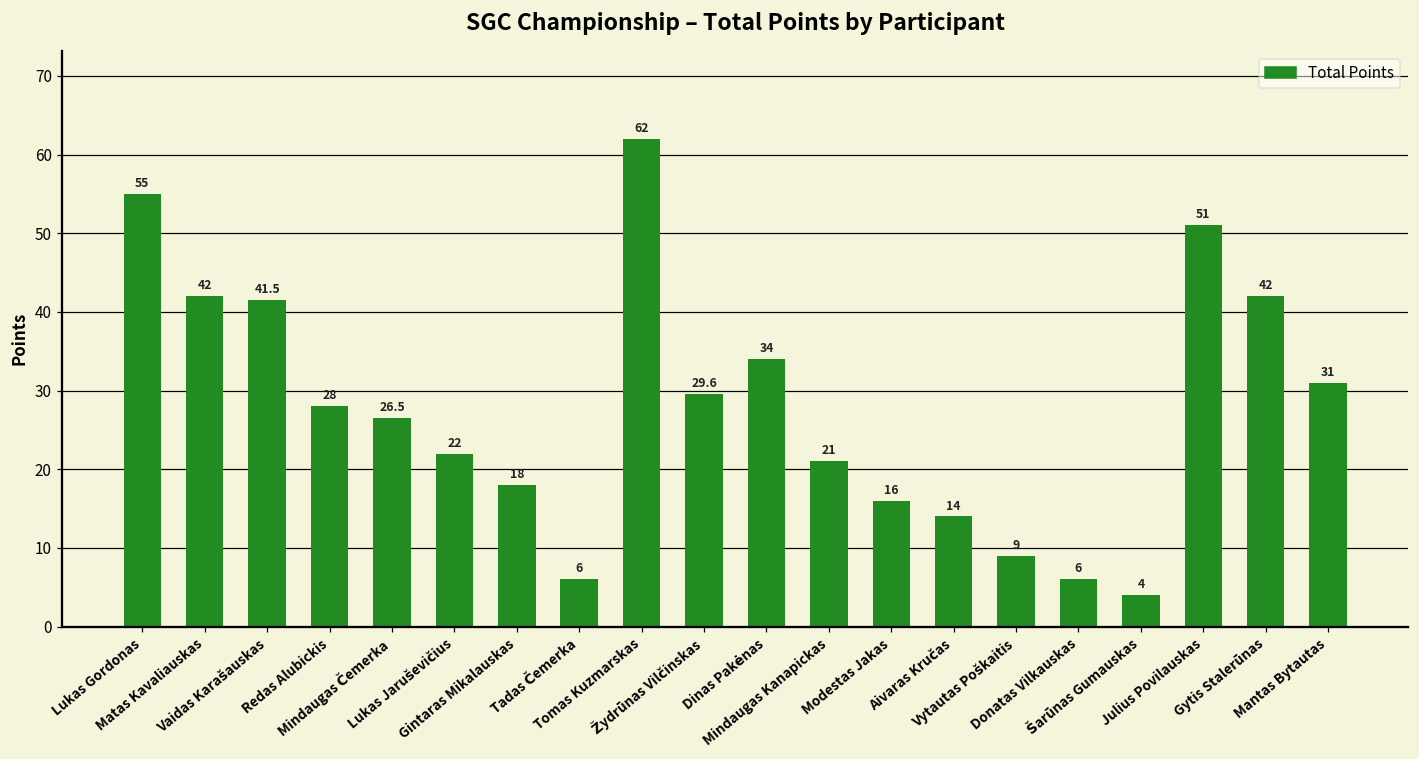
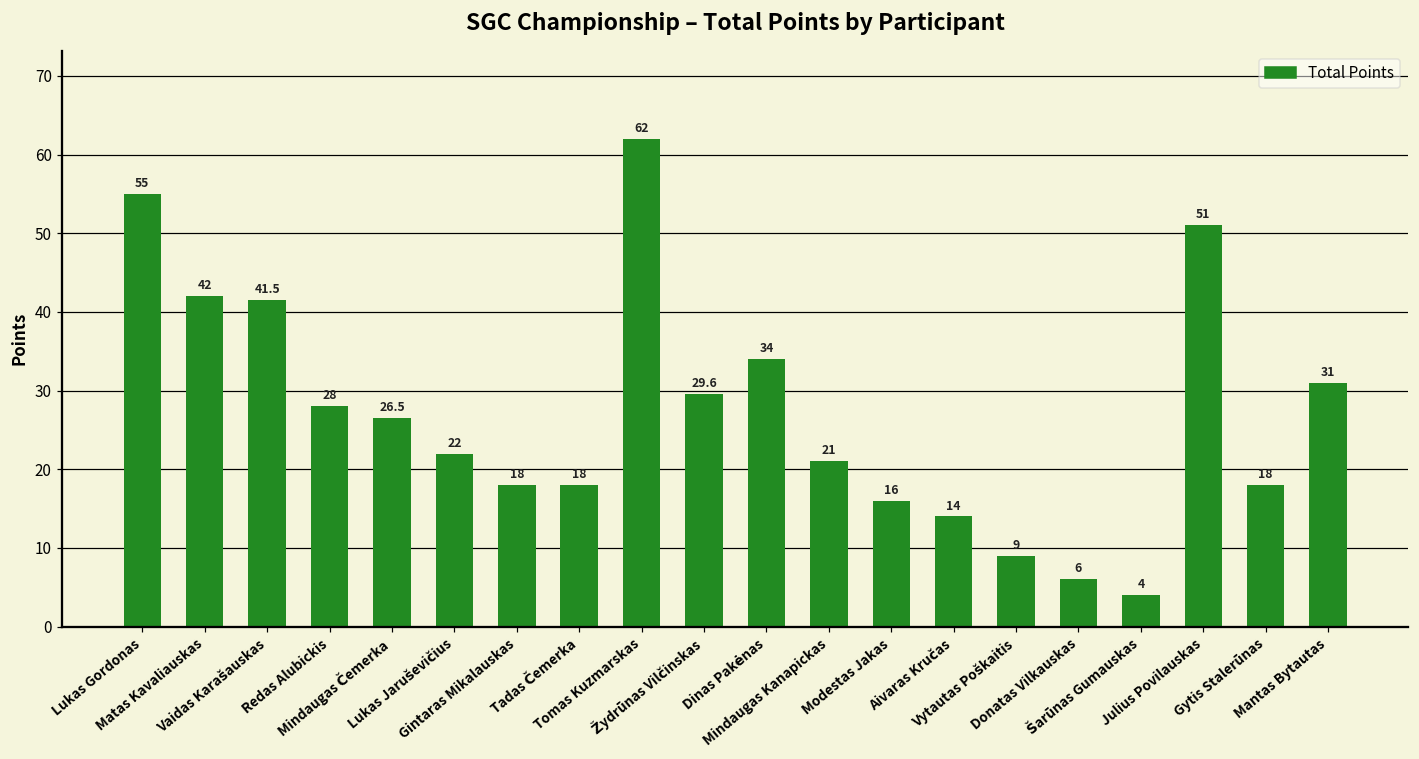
Tadas Čemerka: 6 -> 18
Gytis Stalerūnas: 42 -> 18
